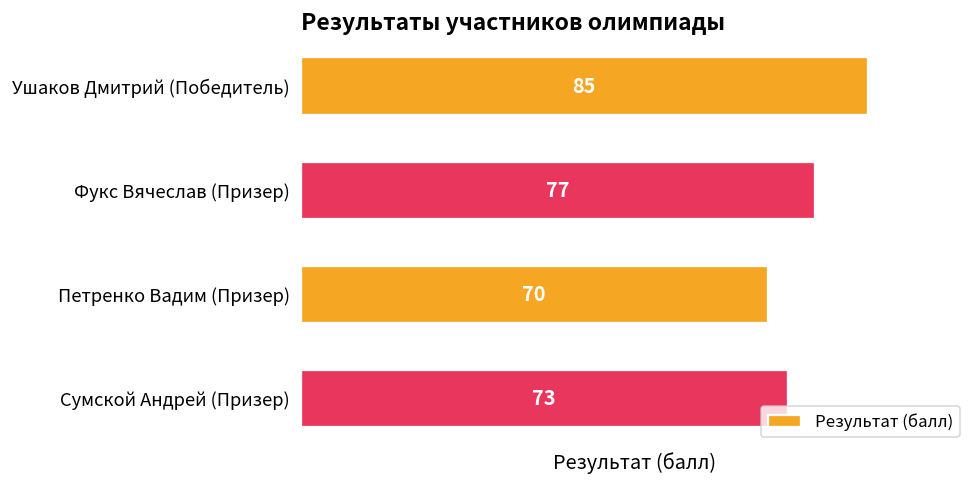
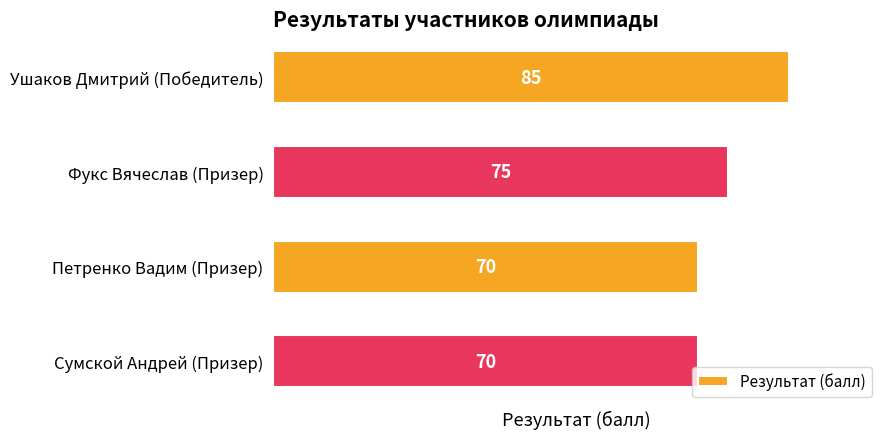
Фукс Вячеслав (Призер): 77 -> 75
Сумской Андрей (Призер): 73 -> 70
